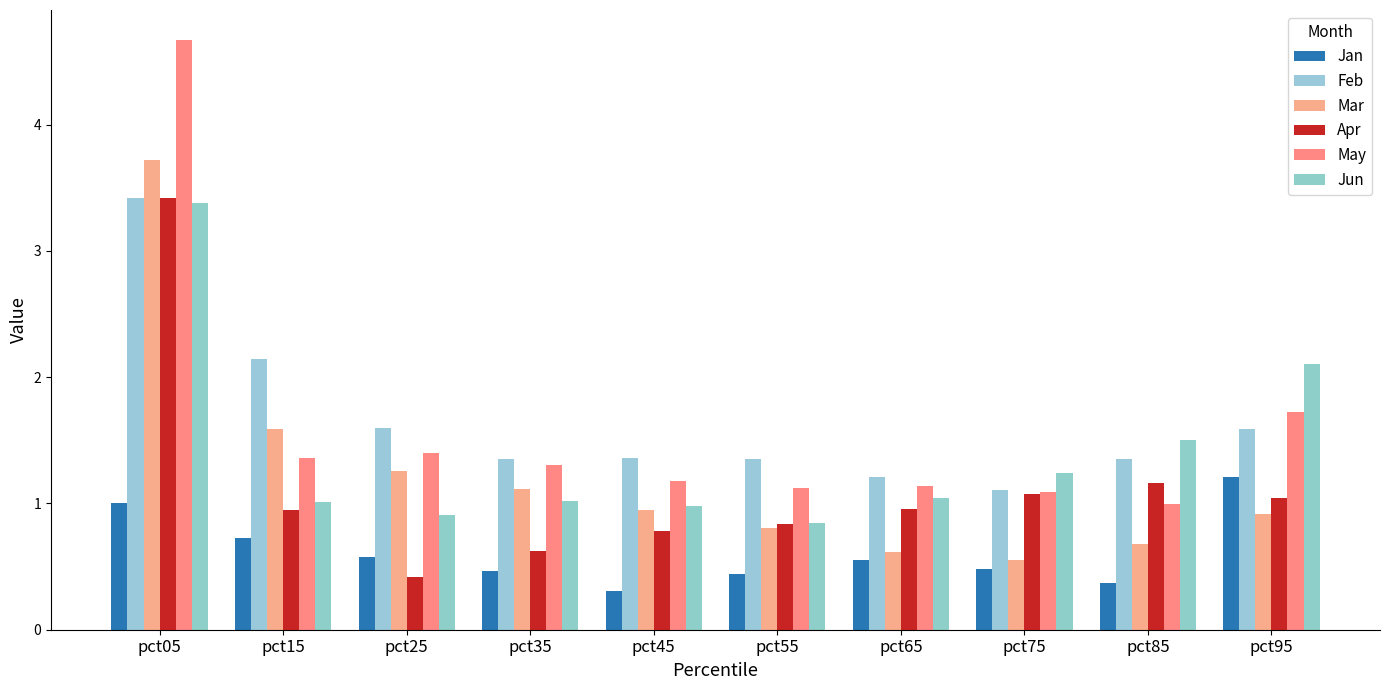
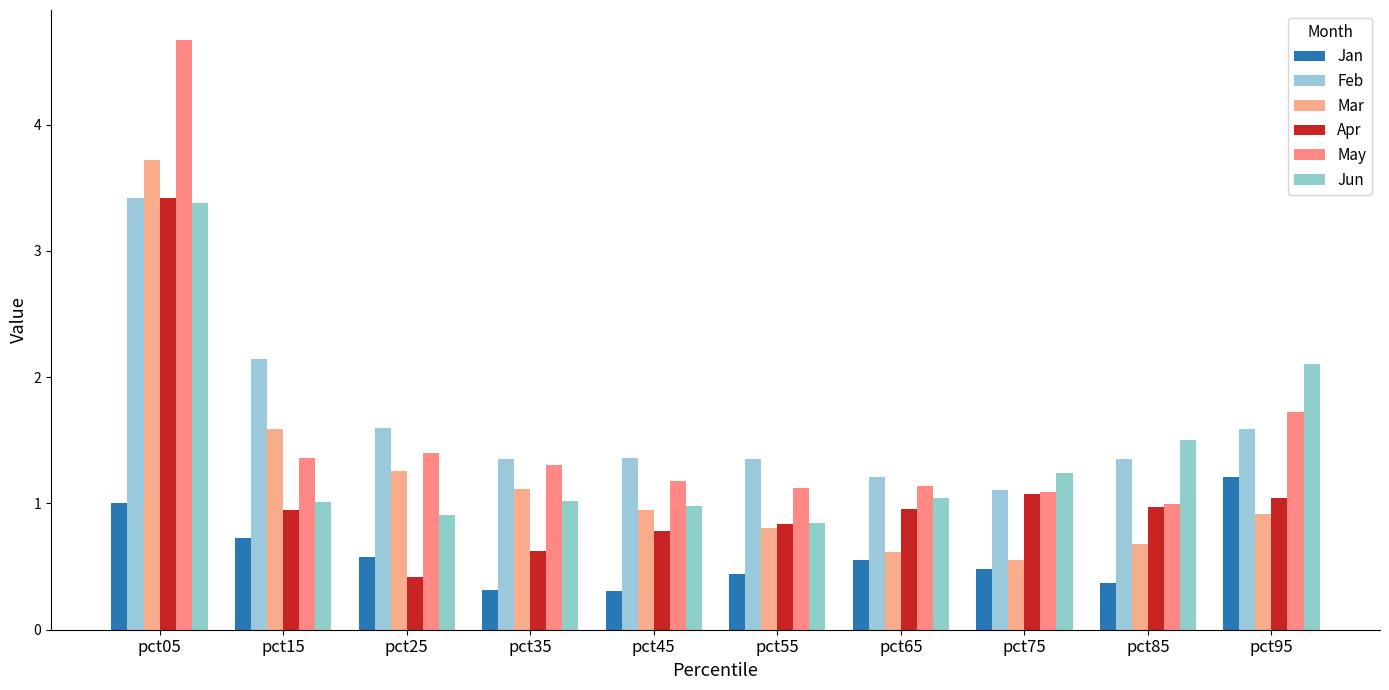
Jan, pct35: 0.47 -> 0.32
Apr, pct85: 1.16 -> 0.97
